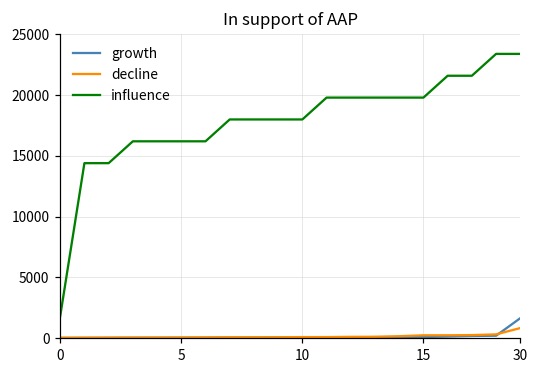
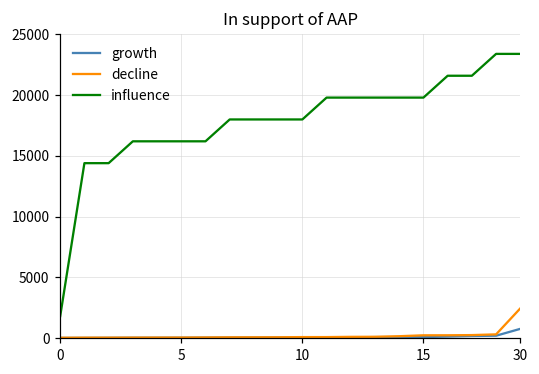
growth, 30: 1600 -> 800
decline, 30: 800 -> 2400
